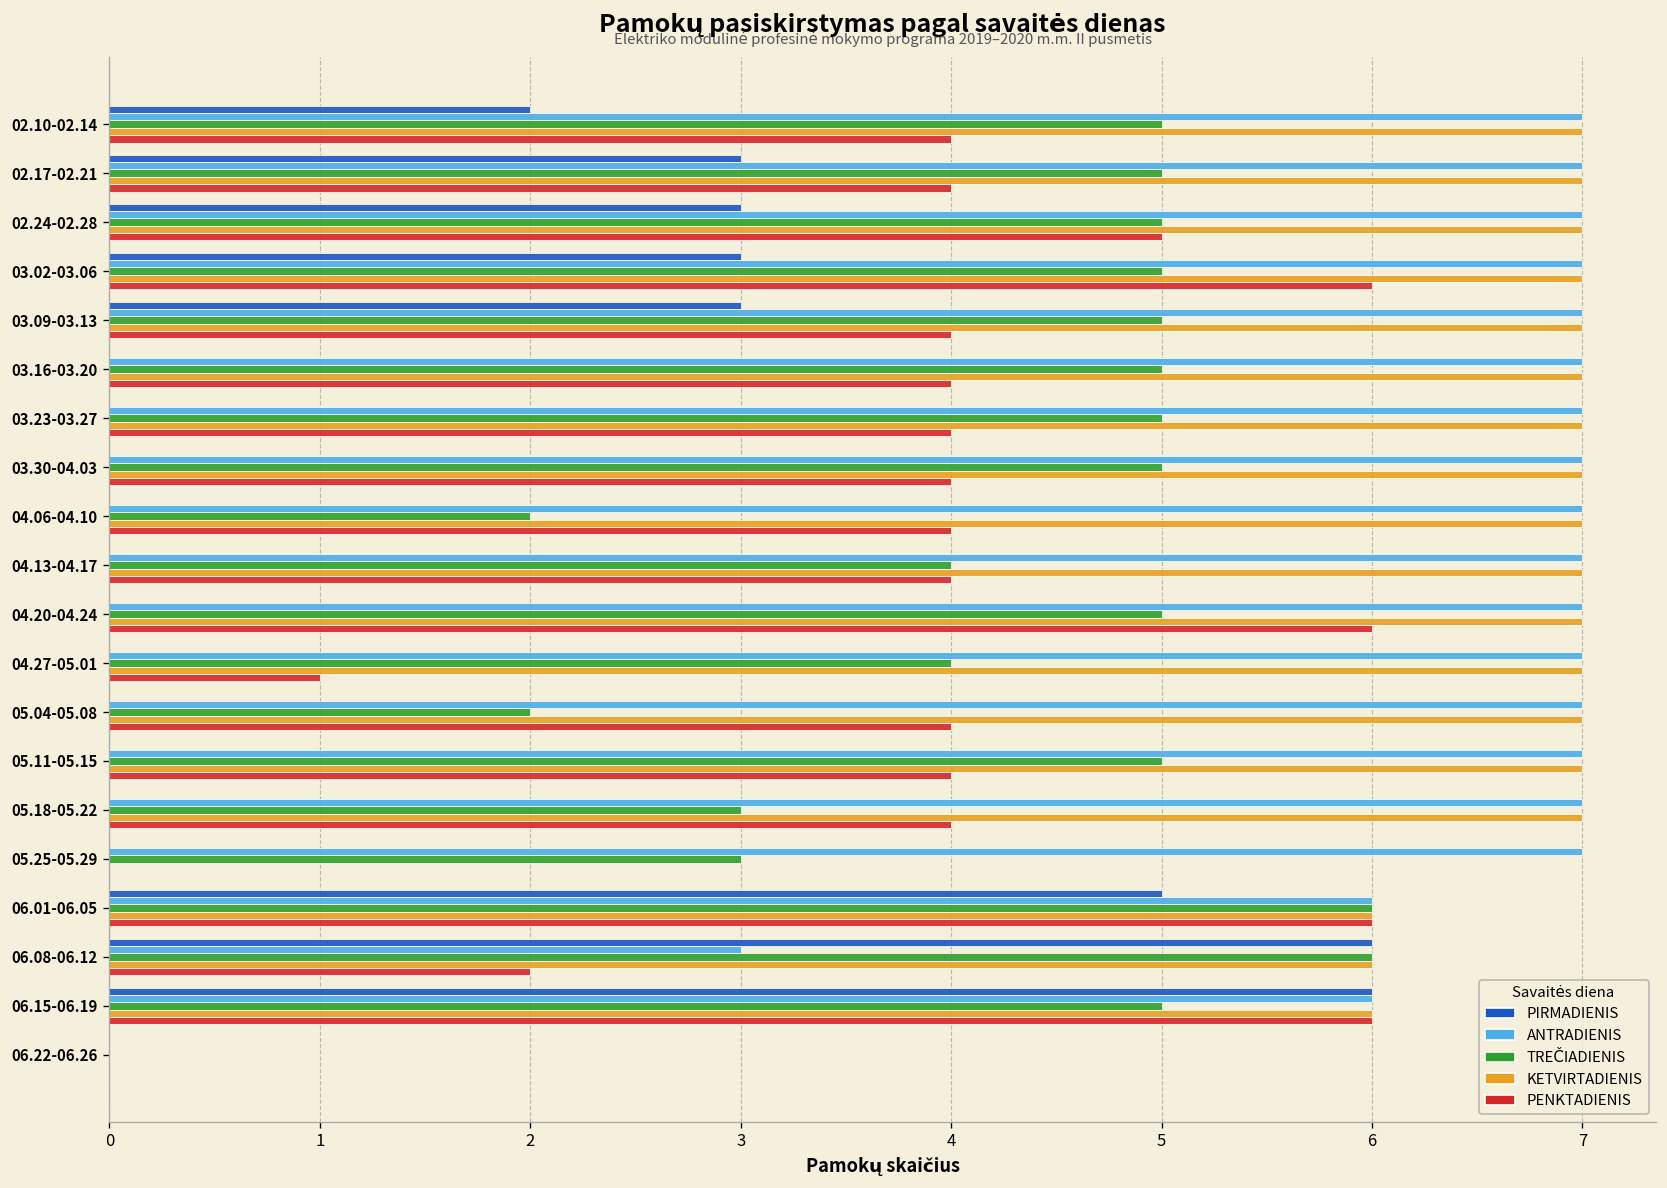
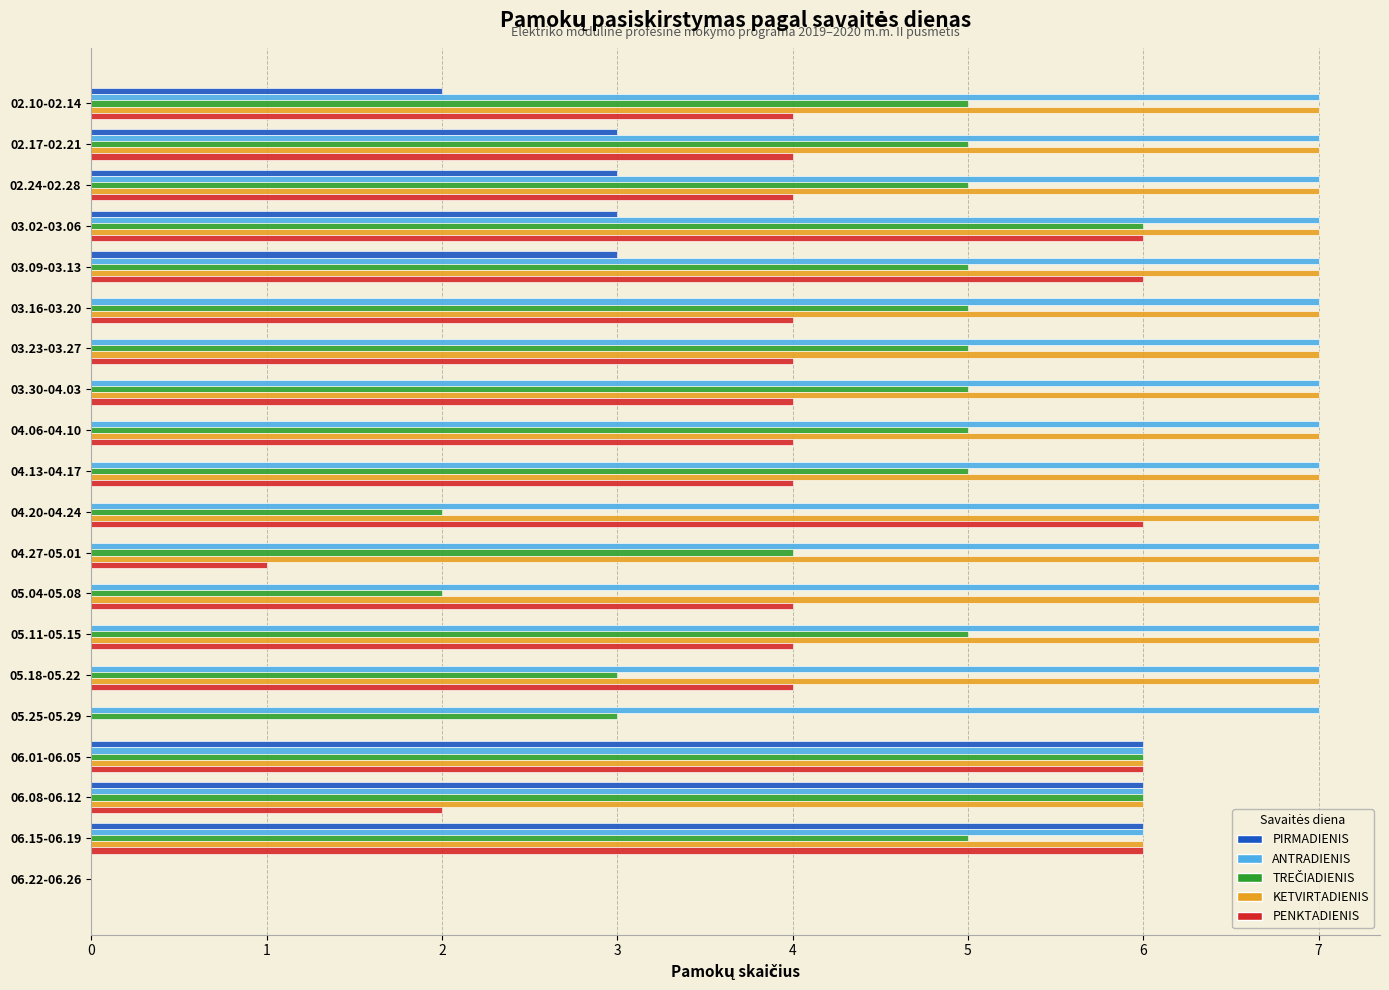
PENKTADIENIS, 02.24-02.28: 5 -> 4
TREČIADIENIS, 03.02-03.06: 5 -> 6
PENKTADIENIS, 03.09-03.13: 4 -> 6
TREČIADIENIS, 04.06-04.10: 2 -> 5
TREČIADIENIS, 04.13-04.17: 4 -> 5
TREČIADIENIS, 04.20-04.24: 5 -> 2
PIRMADIENIS, 06.01-06.05: 5 -> 6
ANTRADIENIS, 06.08-06.12: 3 -> 6
